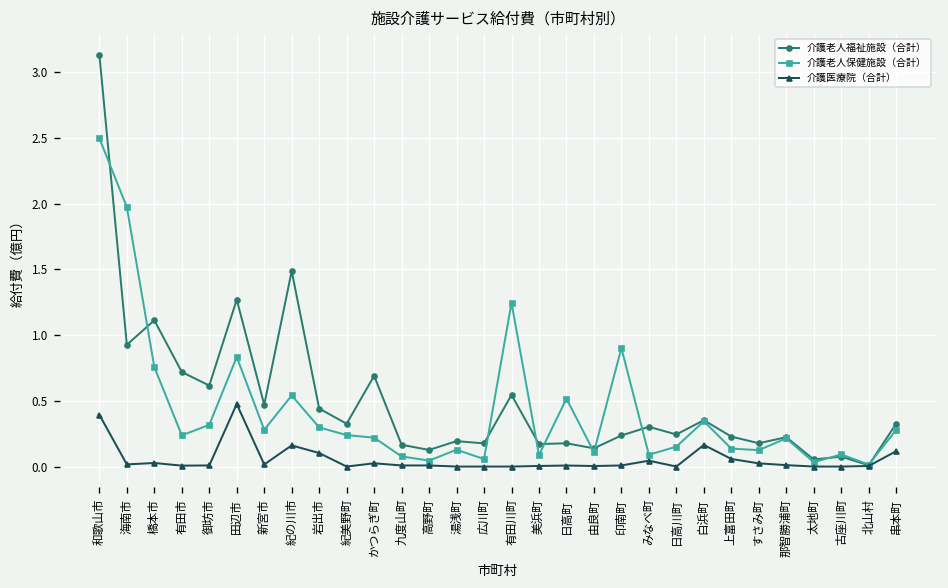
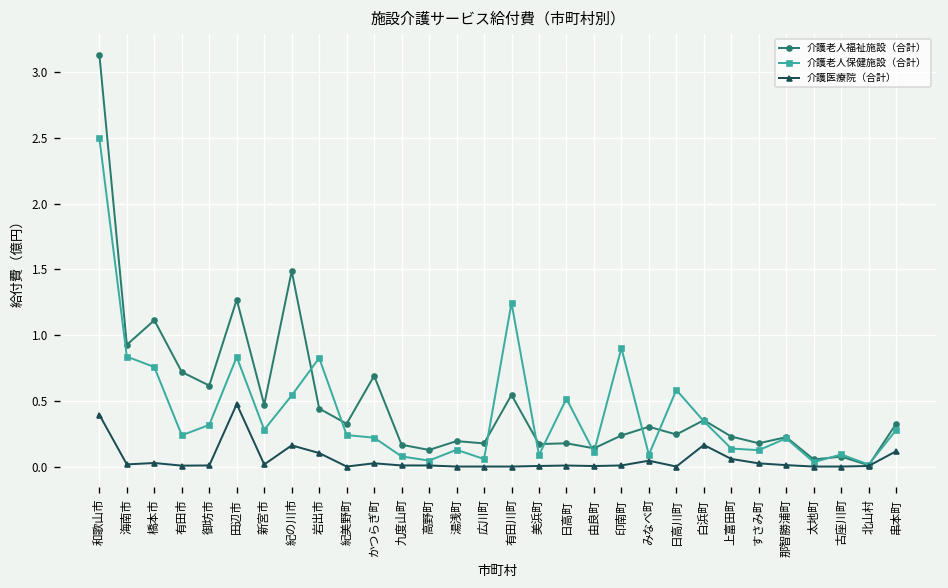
介護老人保健施設（合計）, 海南市: 1.97 -> 0.84
介護老人保健施設（合計）, 岩出市: 0.30 -> 0.83
介護老人保健施設（合計）, 日高川町: 0.15 -> 0.58
